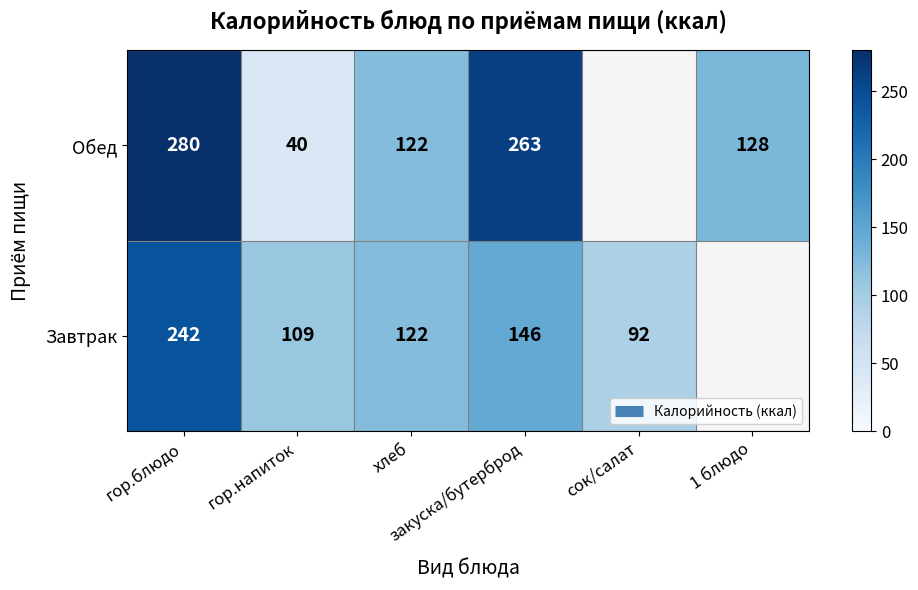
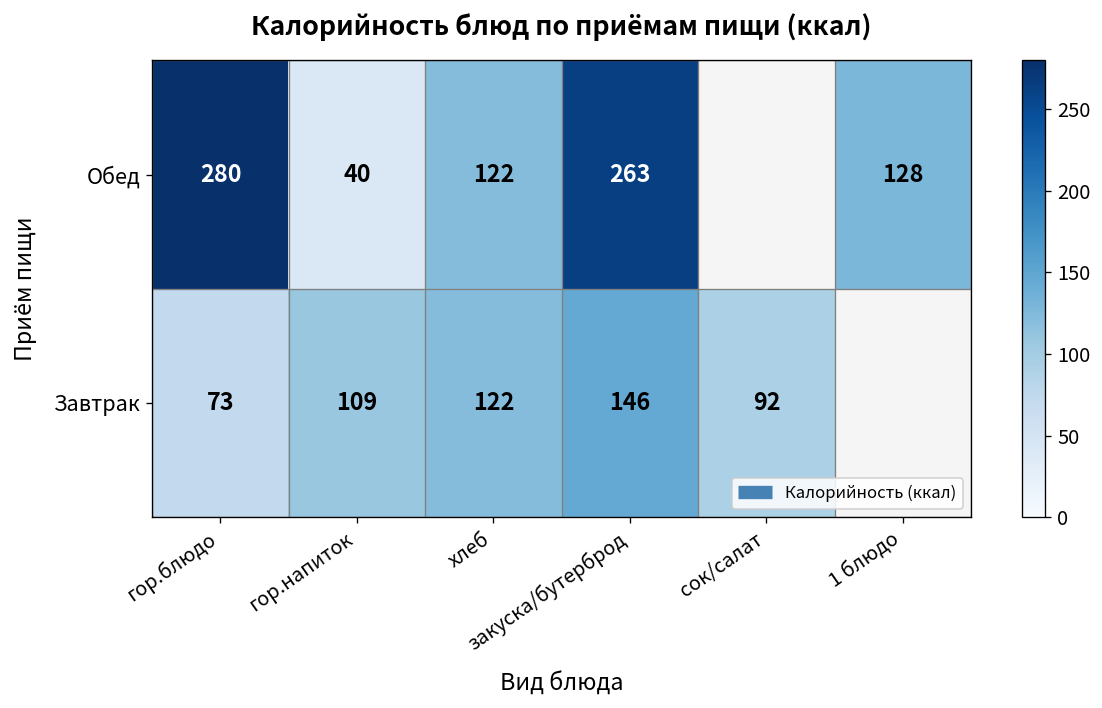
Завтрак, гор.блюдо: 242 -> 73
